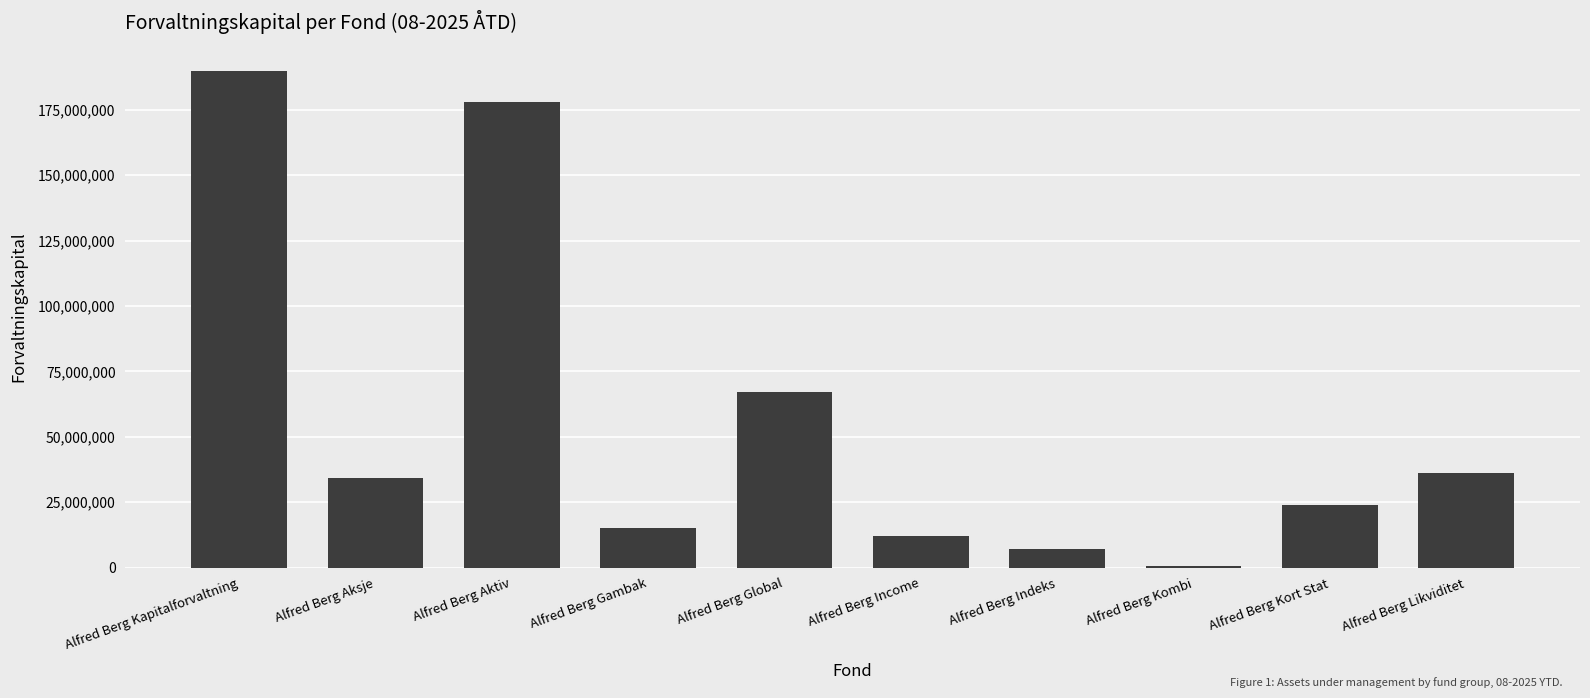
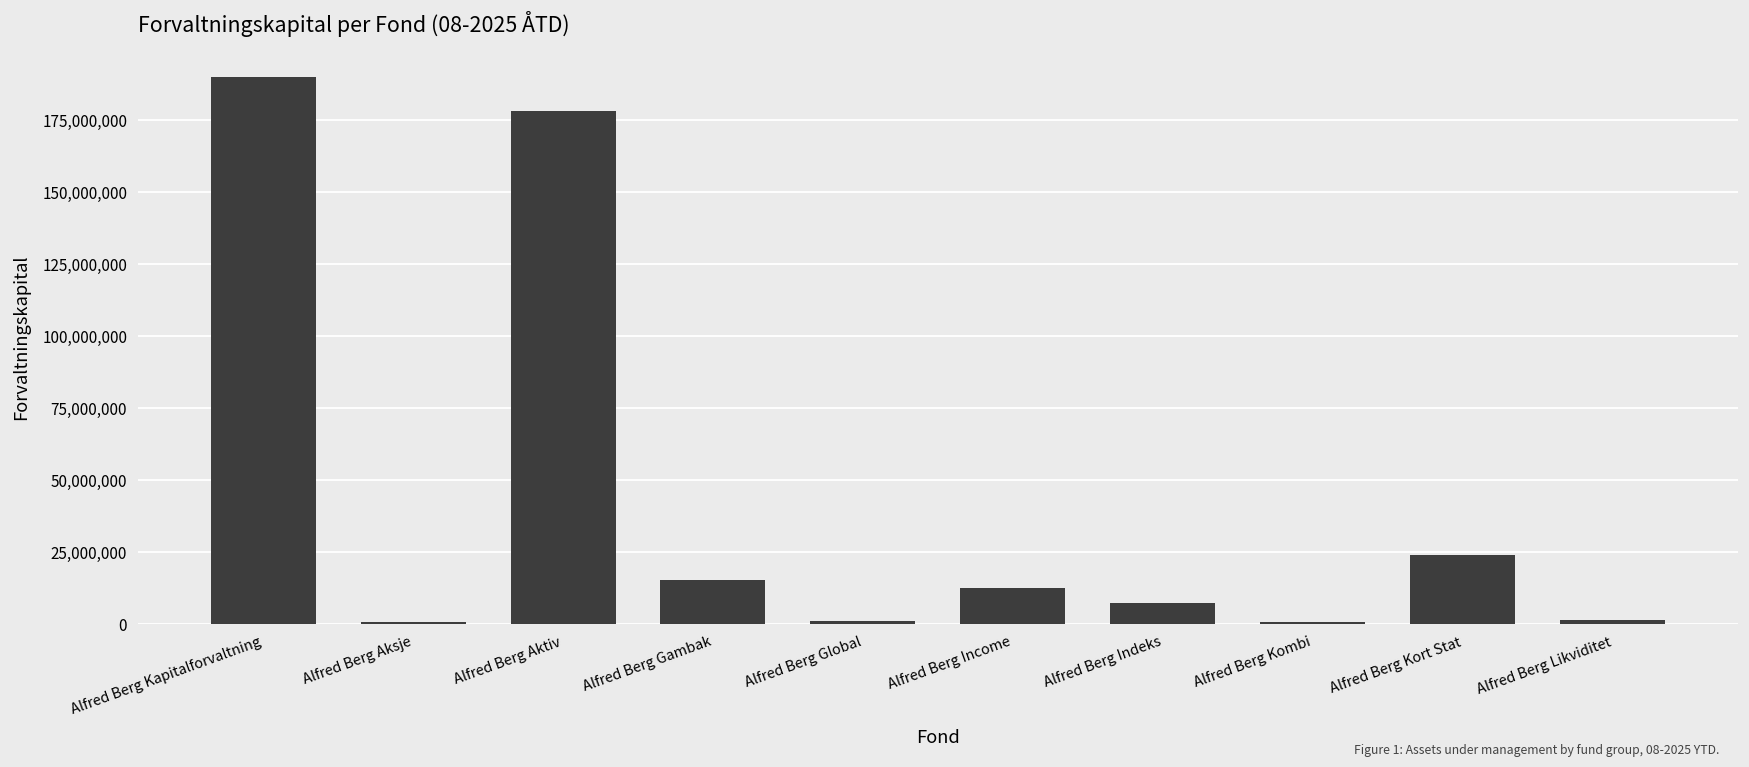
Alfred Berg Aksje: 34,000,000 -> 0
Alfred Berg Global: 67,000,000 -> 1,000,000
Alfred Berg Likviditet: 36,000,000 -> 1,000,000
